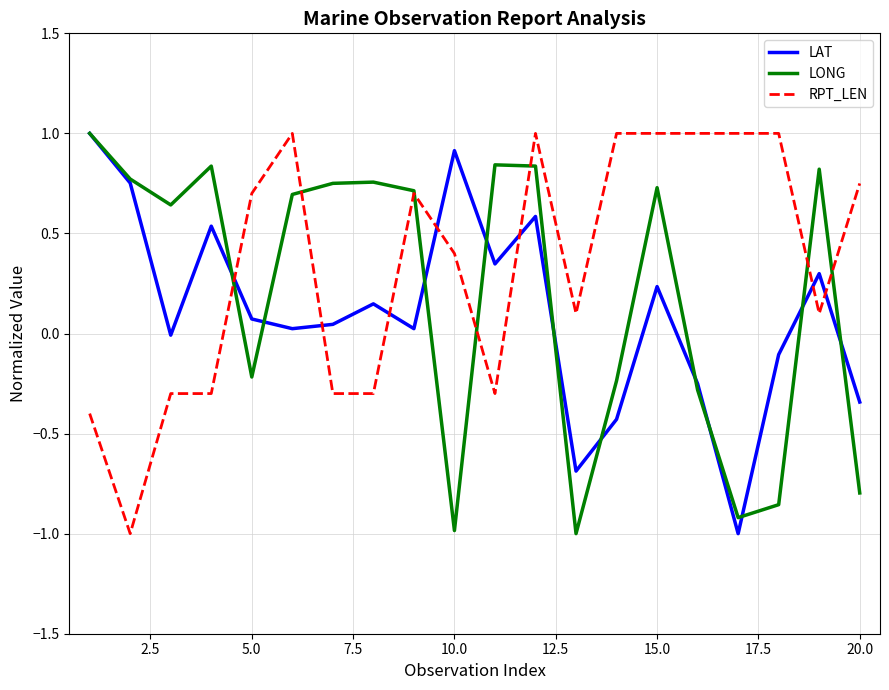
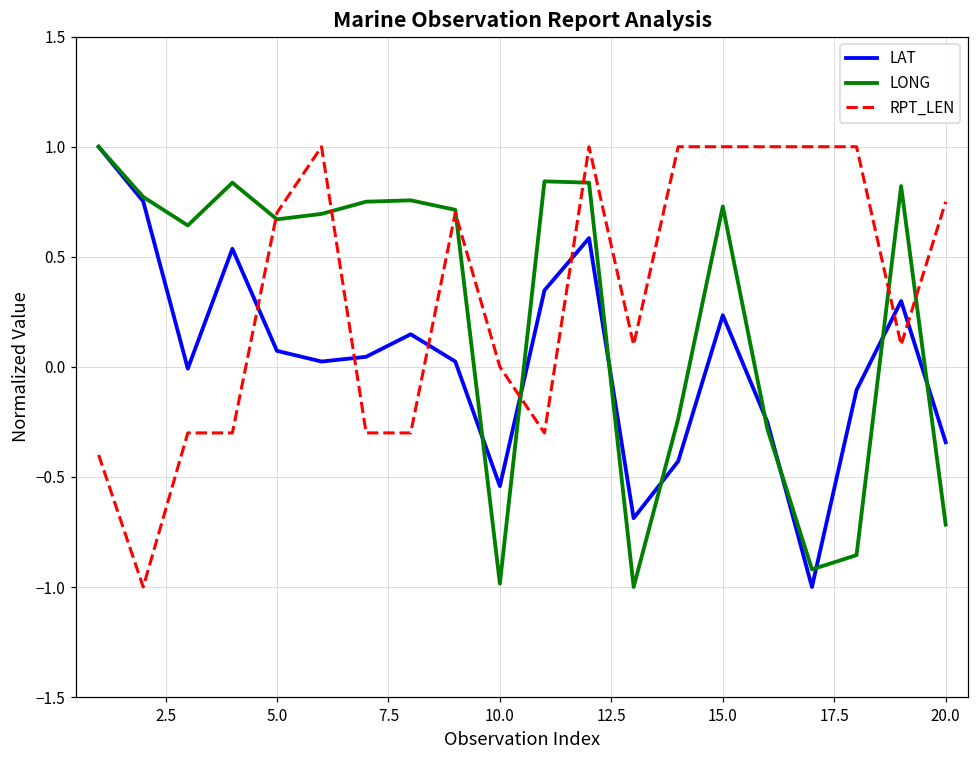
LONG, 5.0: -0.22 -> 0.67
LAT, 10.0: 0.91 -> -0.54
RPT_LEN, 10.0: 0.40 -> 0.00
LONG, 20.0: -0.80 -> -0.72
